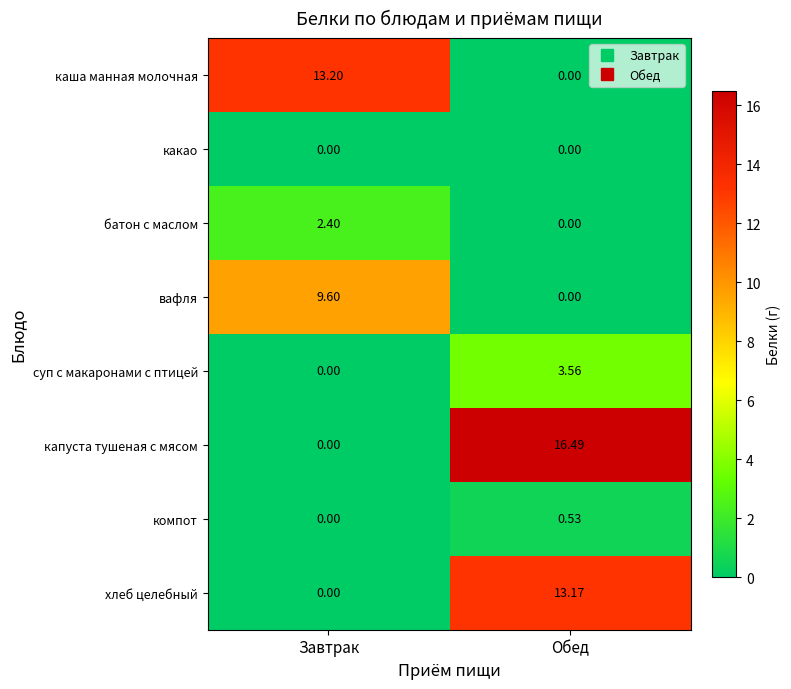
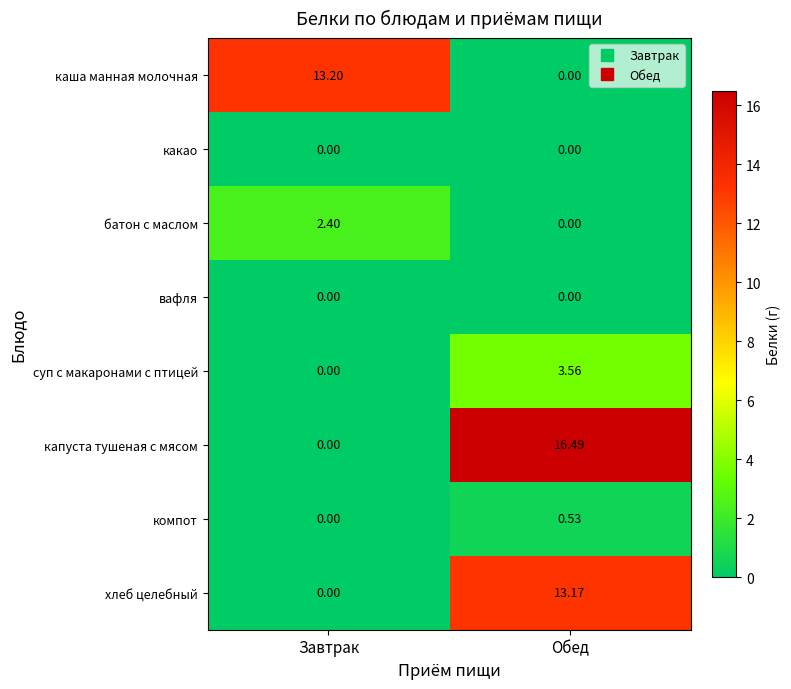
вафля, Завтрак: 9.60 -> 0.00
